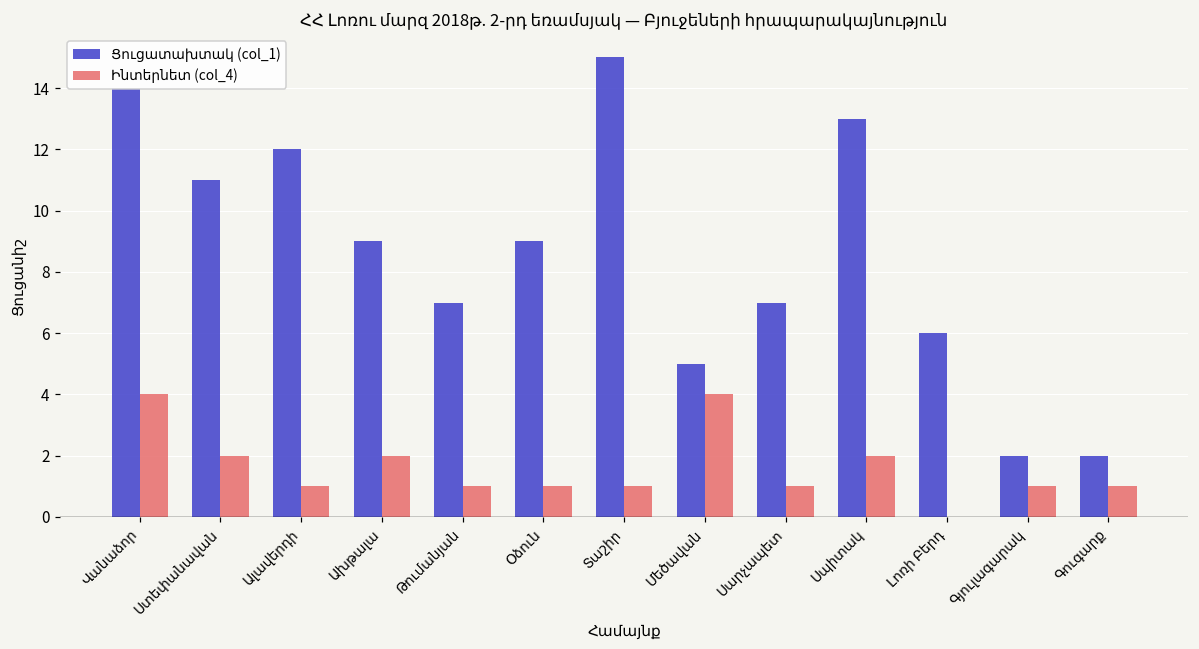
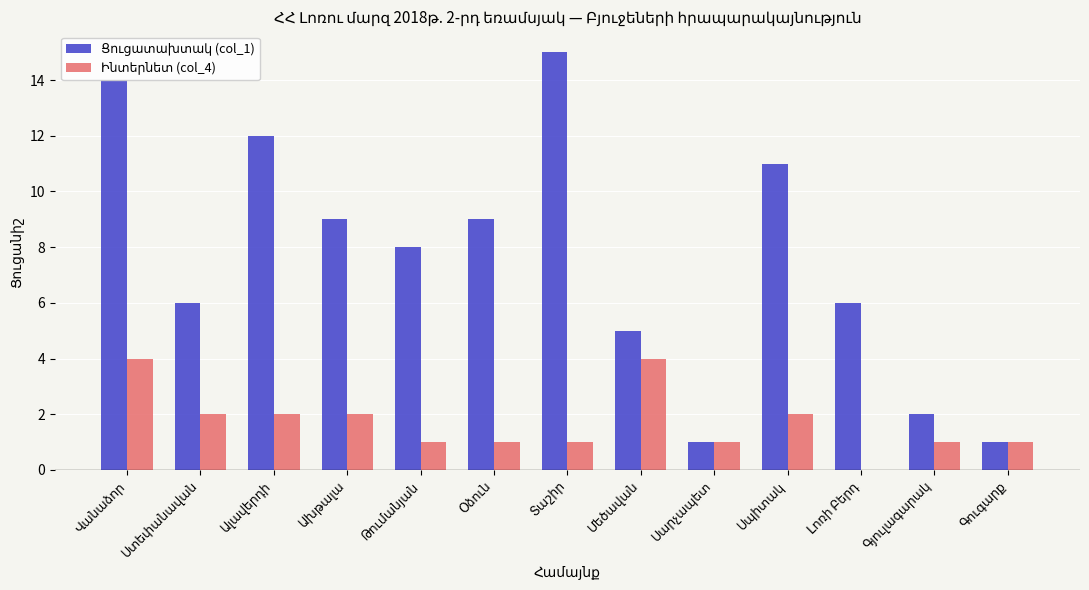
Ցուցատախտակ (col_1), Ստեփանավան: 11 -> 6
Ինտերնետ (col_4), Ալավերդի: 1 -> 2
Ցուցատախտակ (col_1), Թումանյան: 7 -> 8
Ցուցատախտակ (col_1), Սարչապետ: 7 -> 1
Ցուցատախտակ (col_1), Սպիտակ: 13 -> 11
Ցուցատախտակ (col_1), Գուգարք: 2 -> 1
